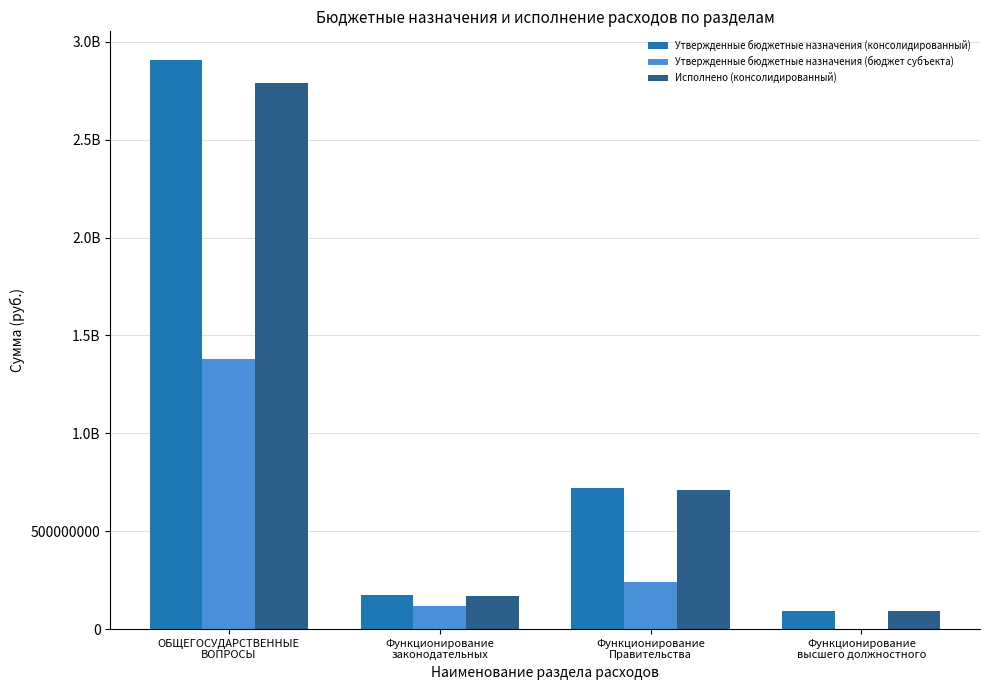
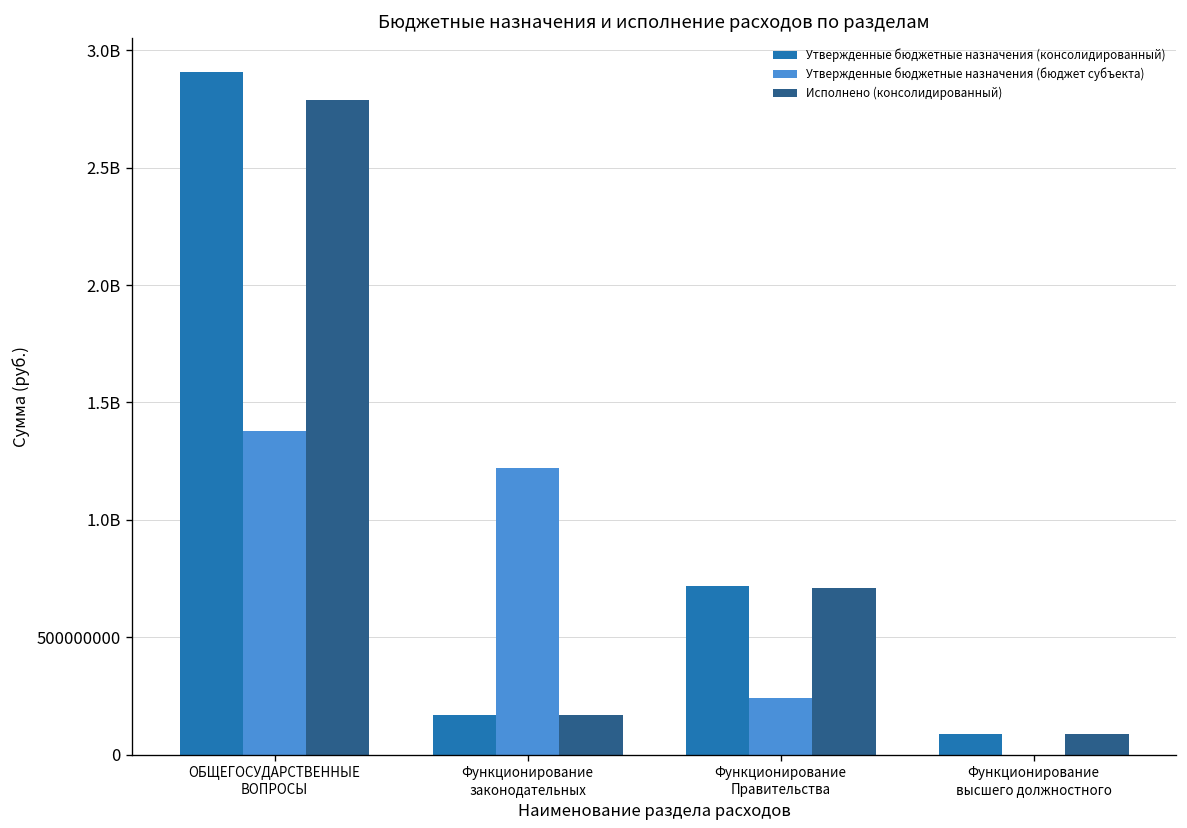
Утвержденные бюджетные назначения (бюджет субъекта), Функционирование законодательных: 120000000 -> 1220000000
